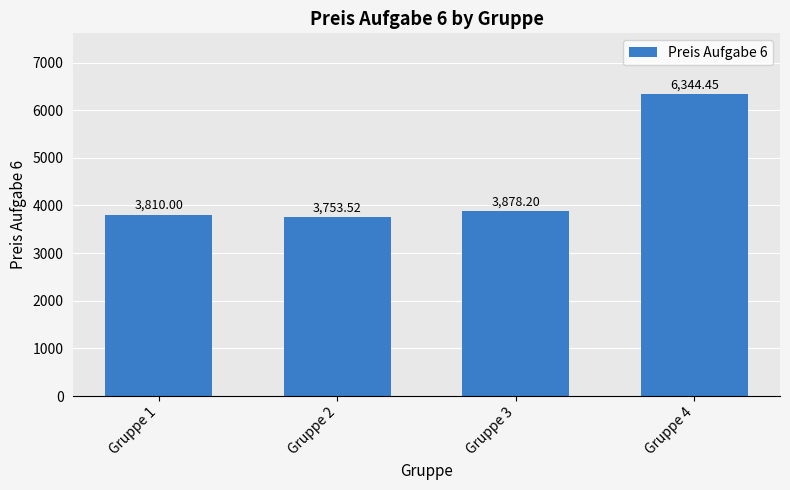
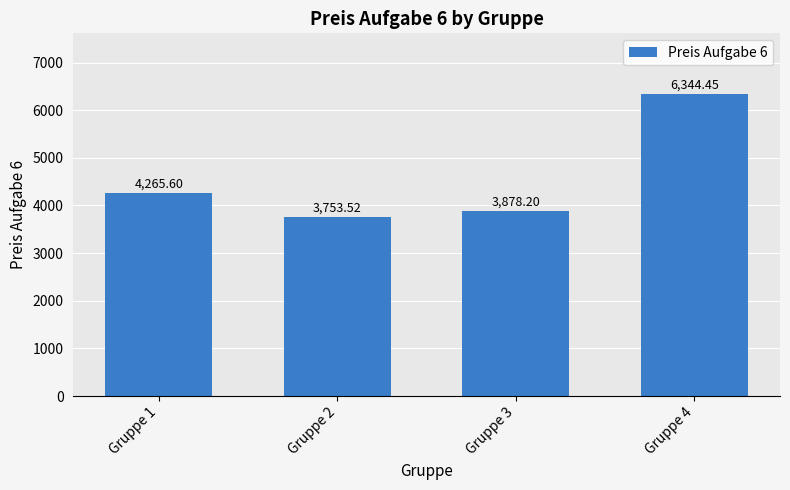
Gruppe 1: 3,810.00 -> 4,265.60
